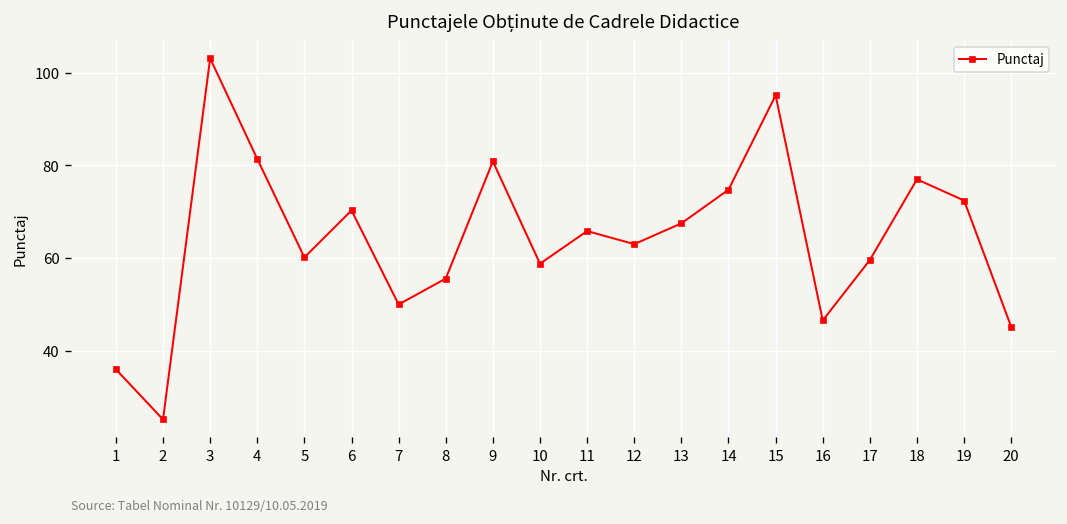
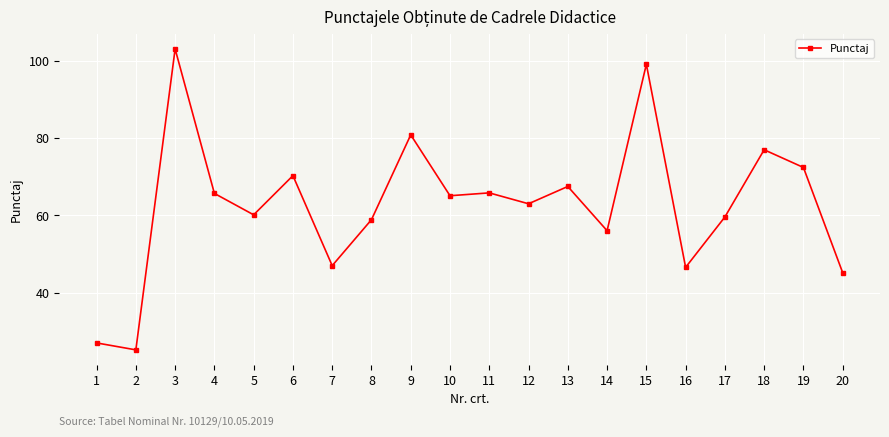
1: 36 -> 27
4: 81 -> 66
7: 50 -> 47
8: 56 -> 59
10: 59 -> 65
14: 75 -> 56
15: 95 -> 99
